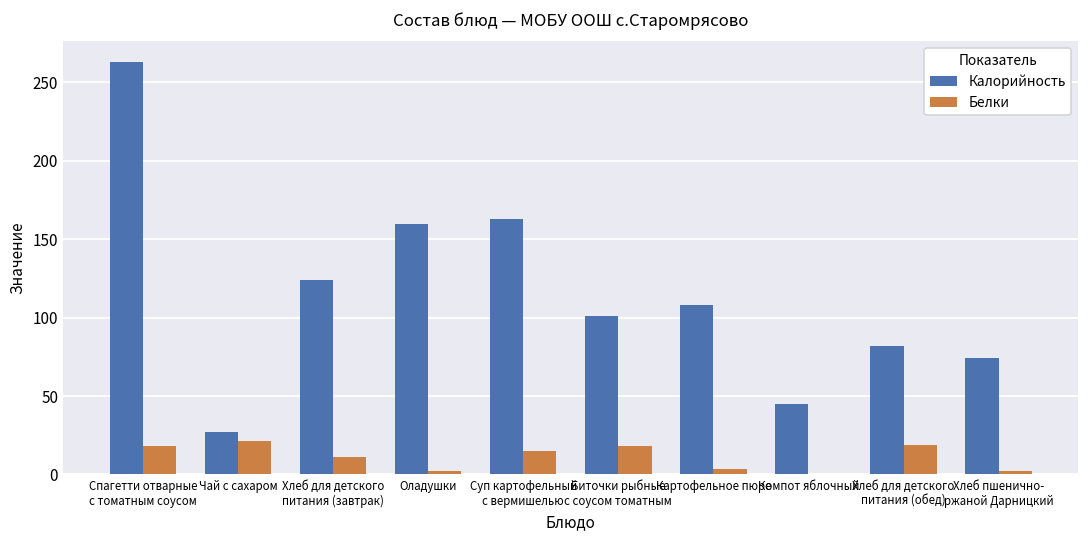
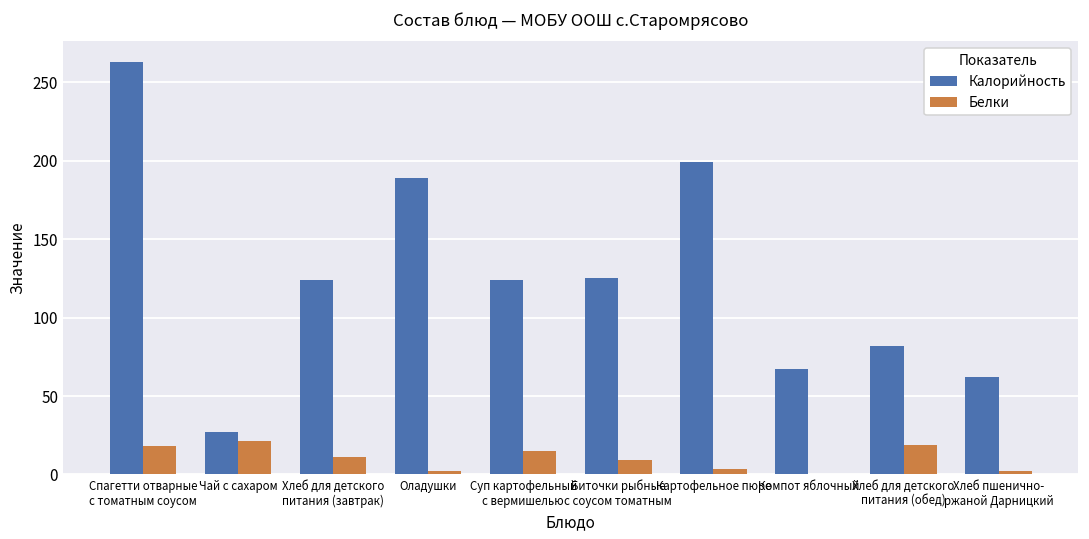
Калорийность, Оладушки: 160 -> 189
Калорийность, Суп картофельный с вермишелью: 163 -> 124
Калорийность, Биточки рыбные с соусом томатным: 101 -> 125
Белки, Биточки рыбные с соусом томатным: 18 -> 9
Калорийность, Картофельное пюре: 108 -> 199
Калорийность, Компот яблочный: 45 -> 67
Калорийность, Хлеб пшенично- ржаной Дарницкий: 74 -> 62
